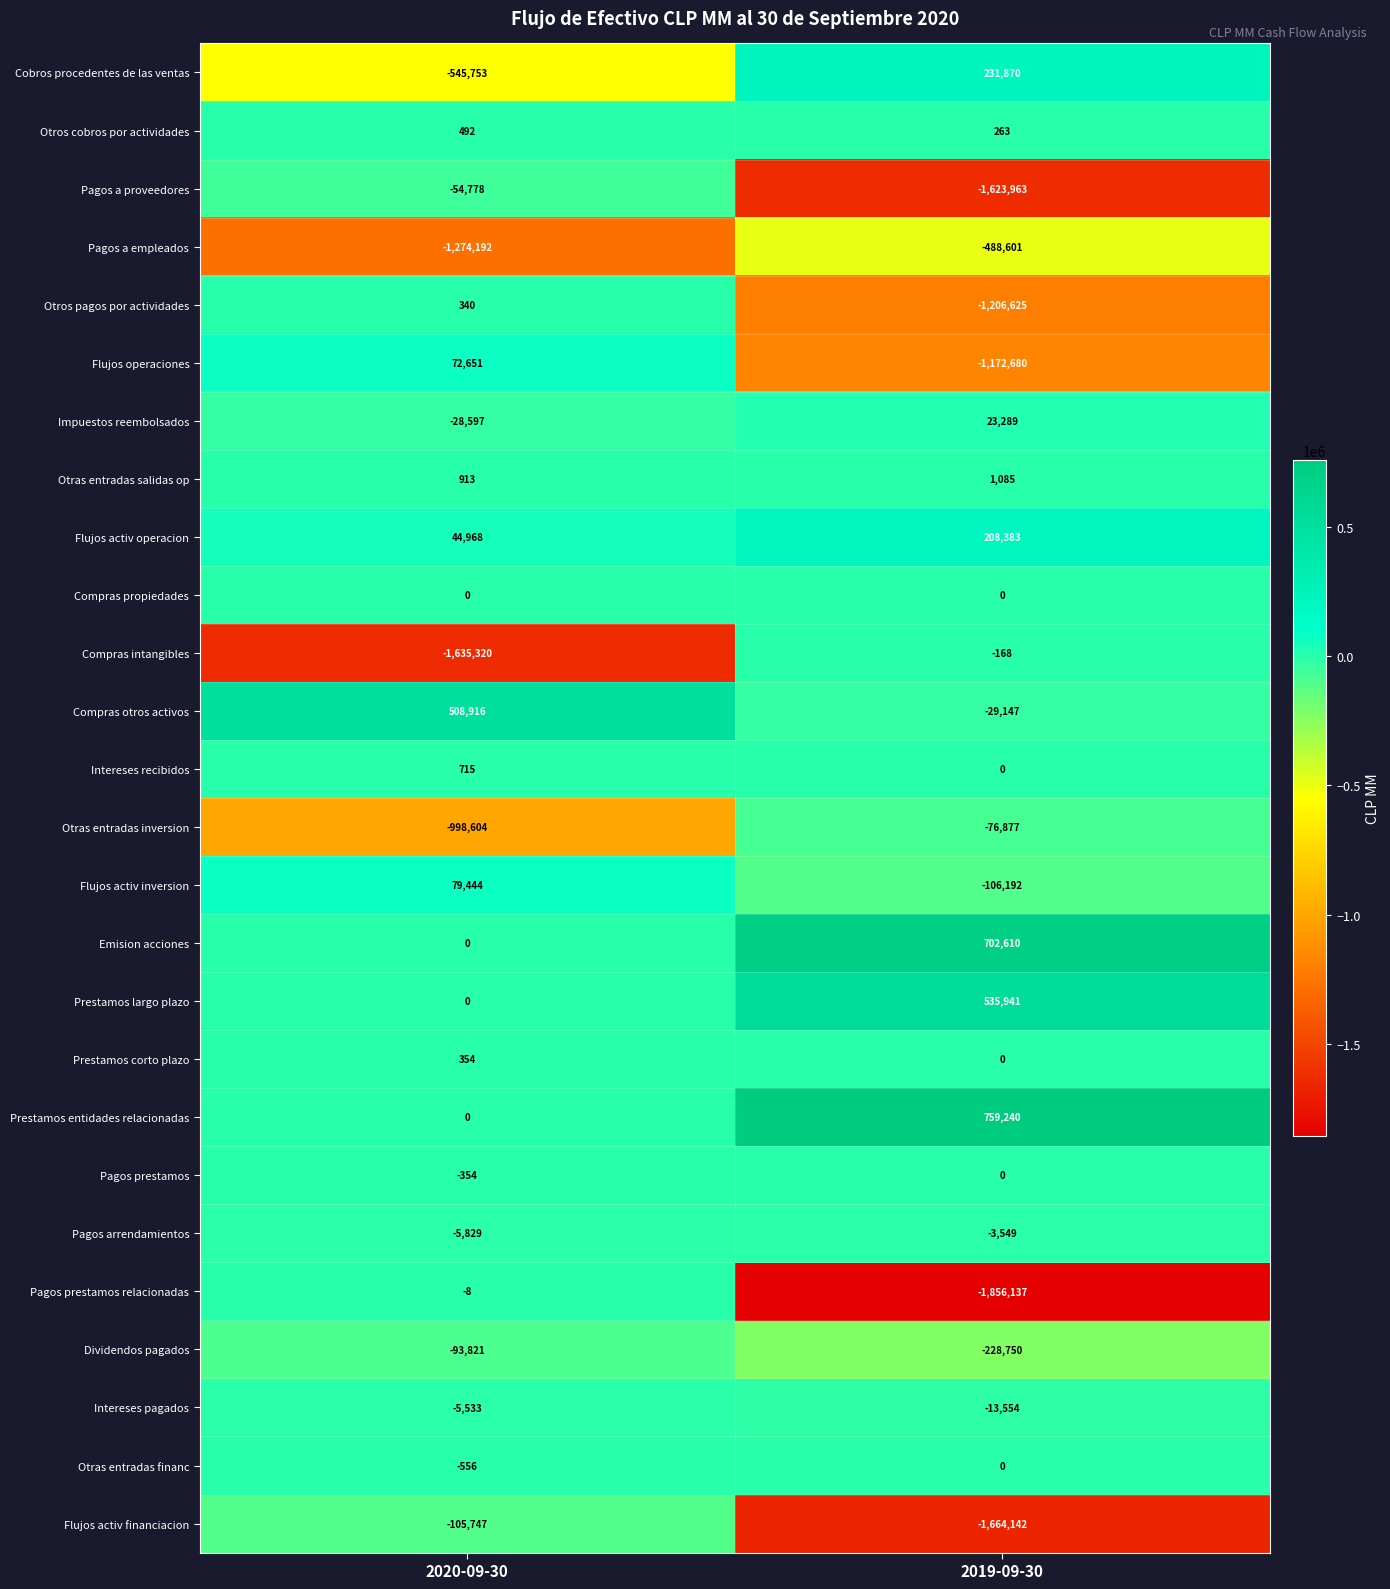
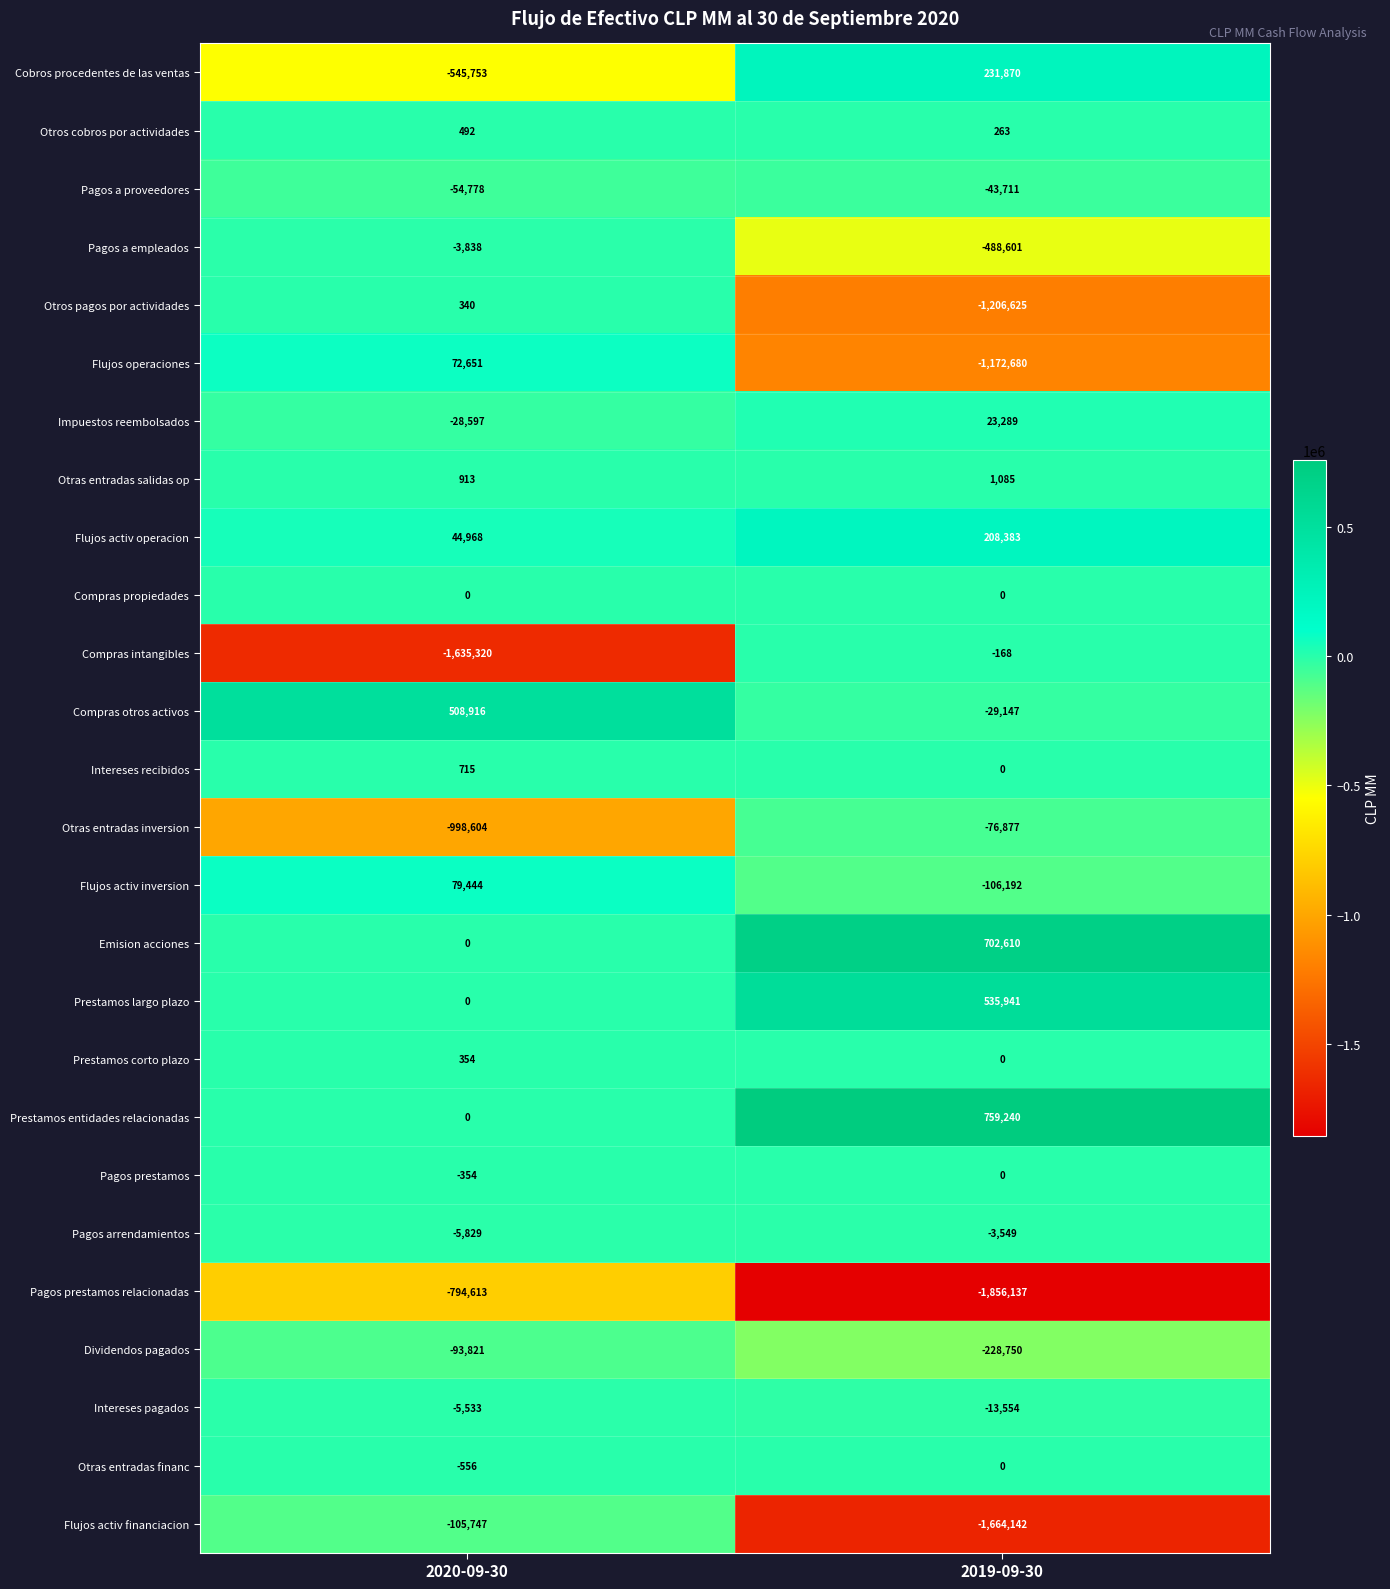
Pagos a proveedores, 2019-09-30: -1,623,963 -> -43,711
Pagos a empleados, 2020-09-30: -1,274,192 -> -3,838
Pagos prestamos relacionadas, 2020-09-30: -8 -> -794,613
